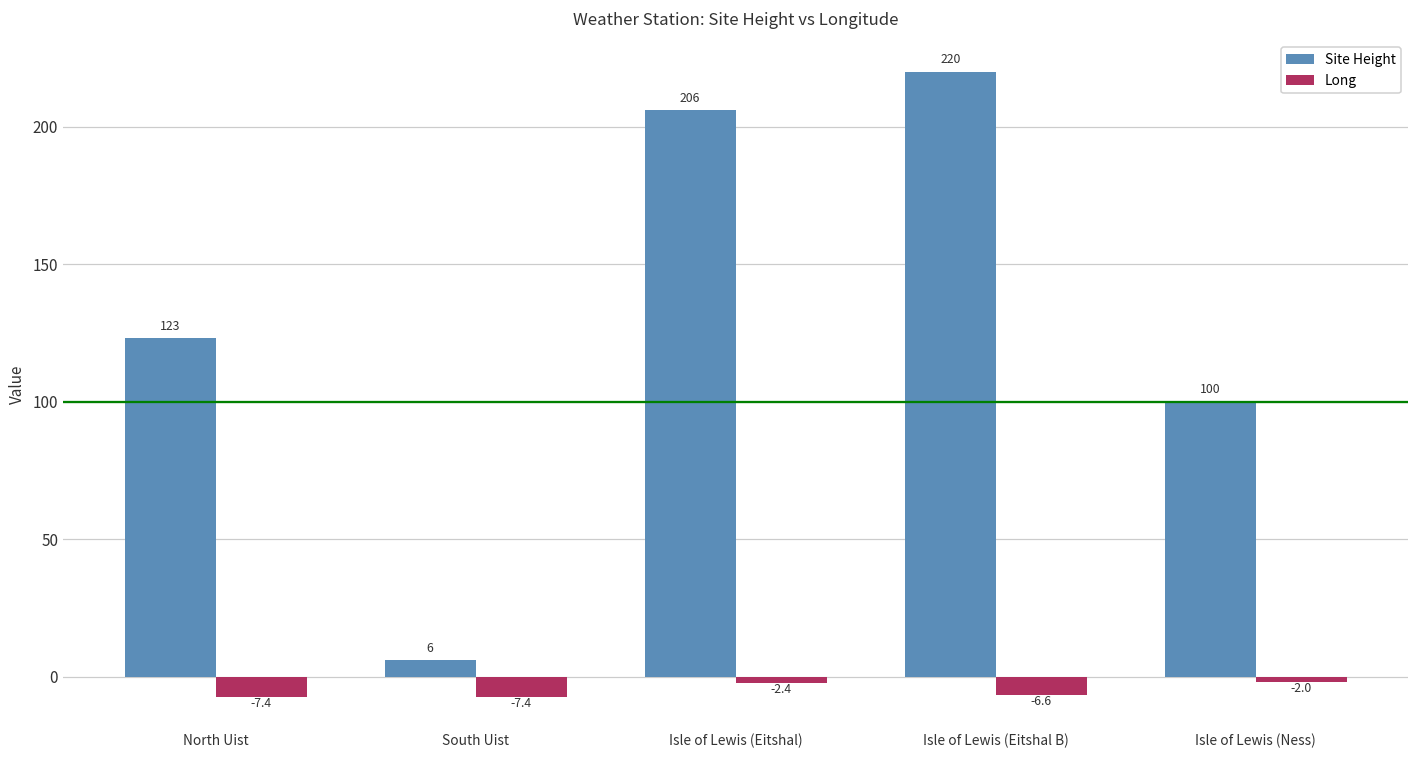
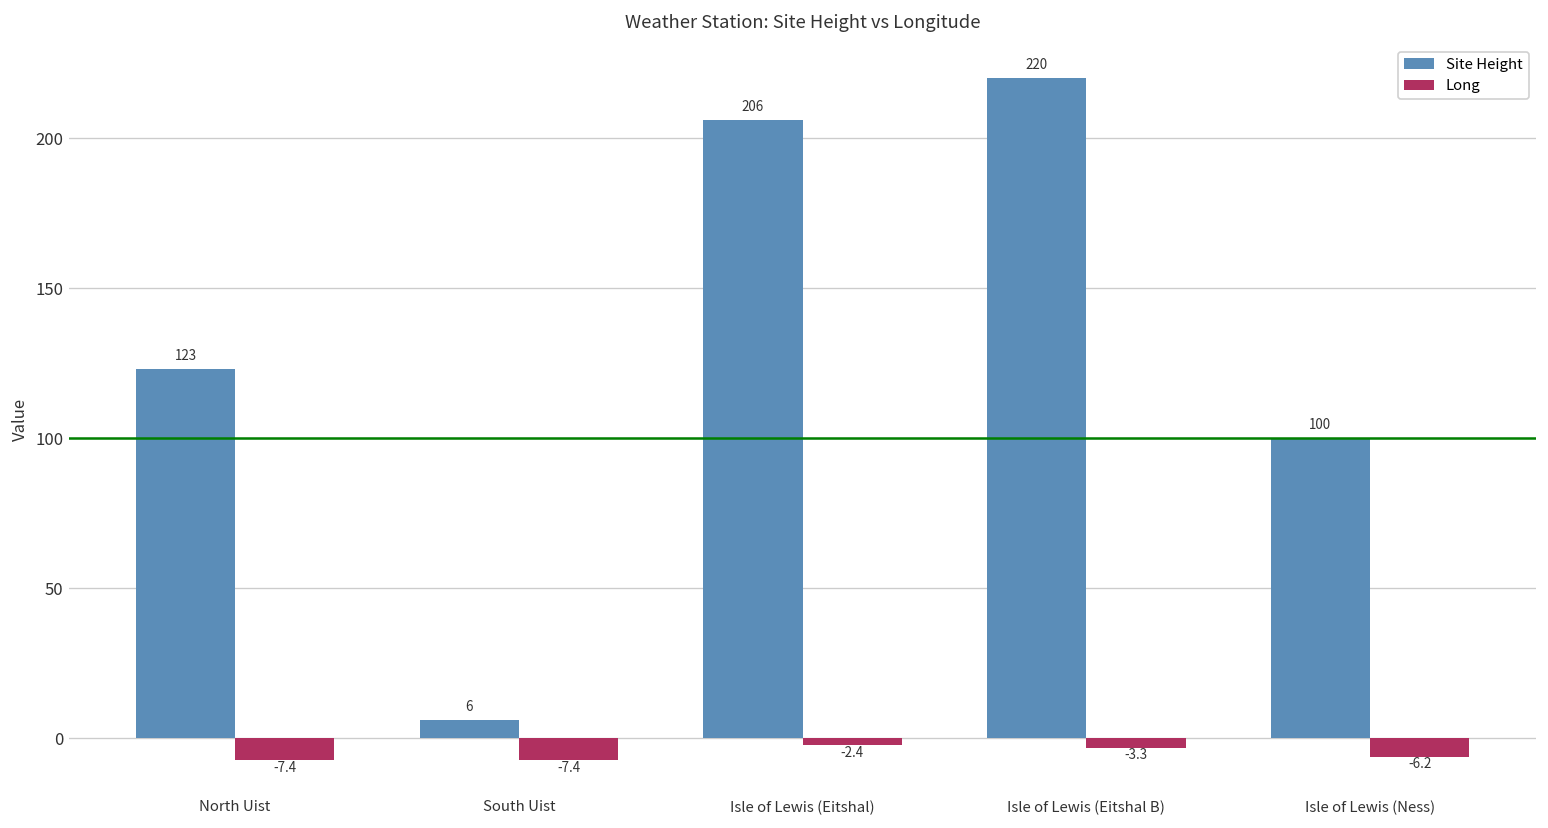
Long, Isle of Lewis (Eitshal B): -6.6 -> -3.3
Long, Isle of Lewis (Ness): -2.0 -> -6.2
